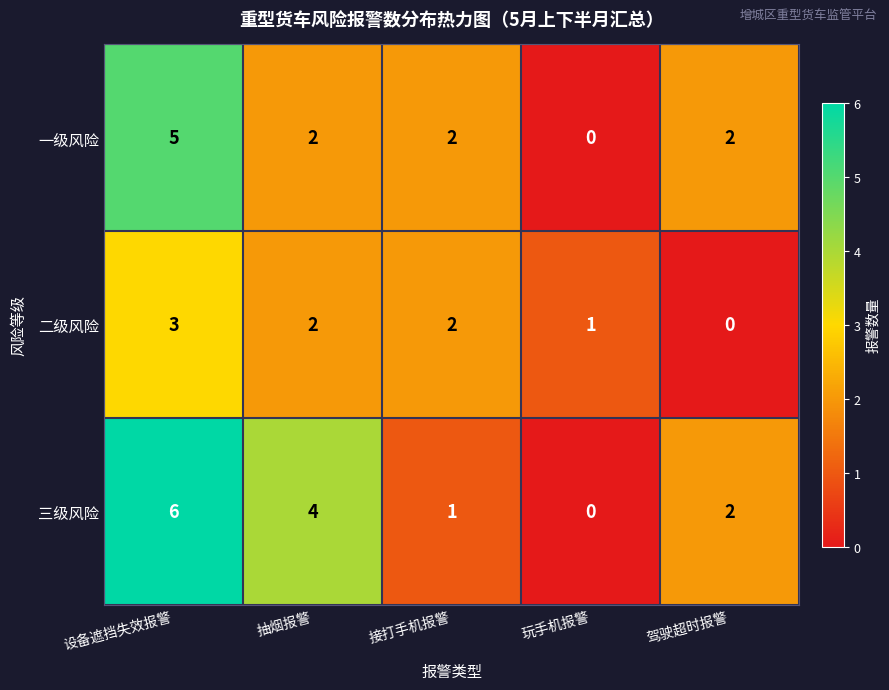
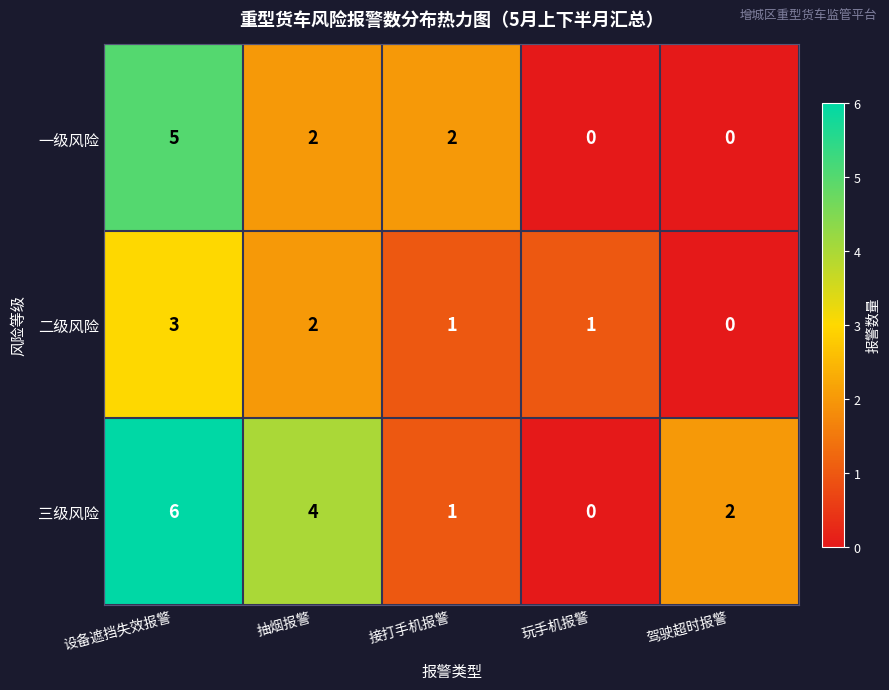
一级风险, 驾驶超时报警: 2 -> 0
二级风险, 接打手机报警: 2 -> 1
